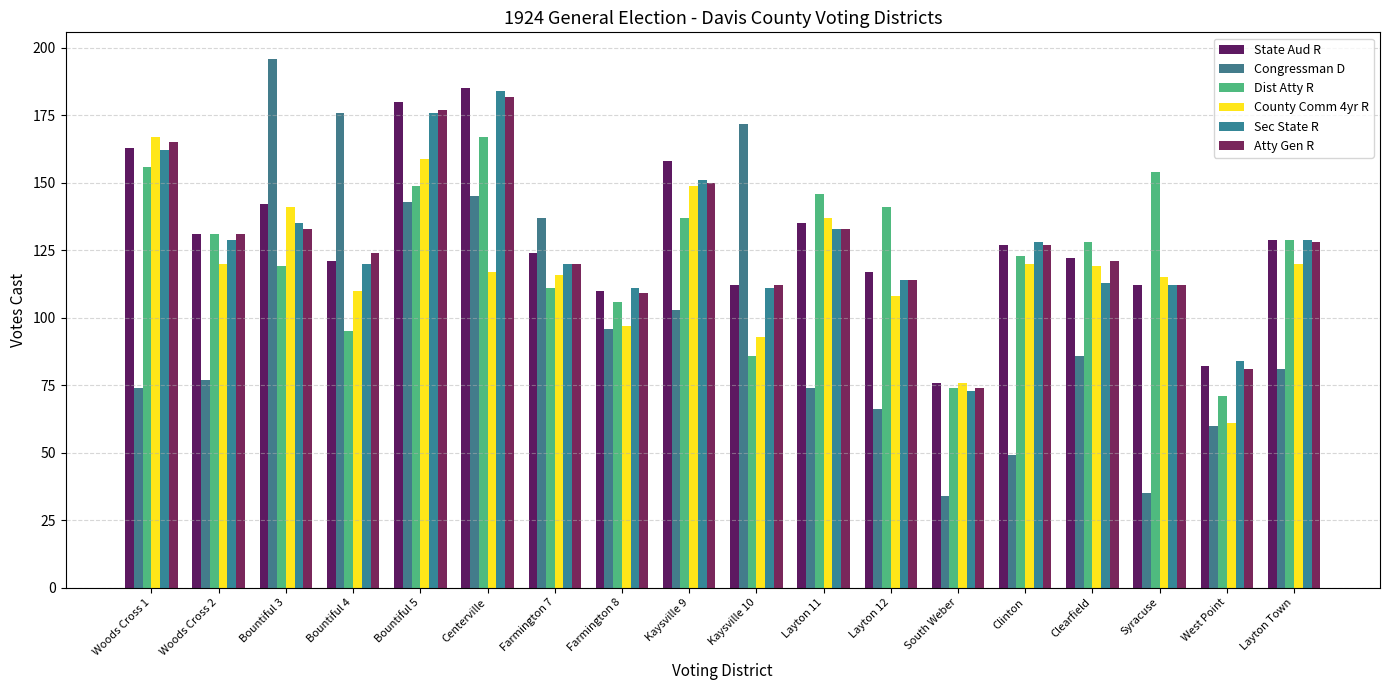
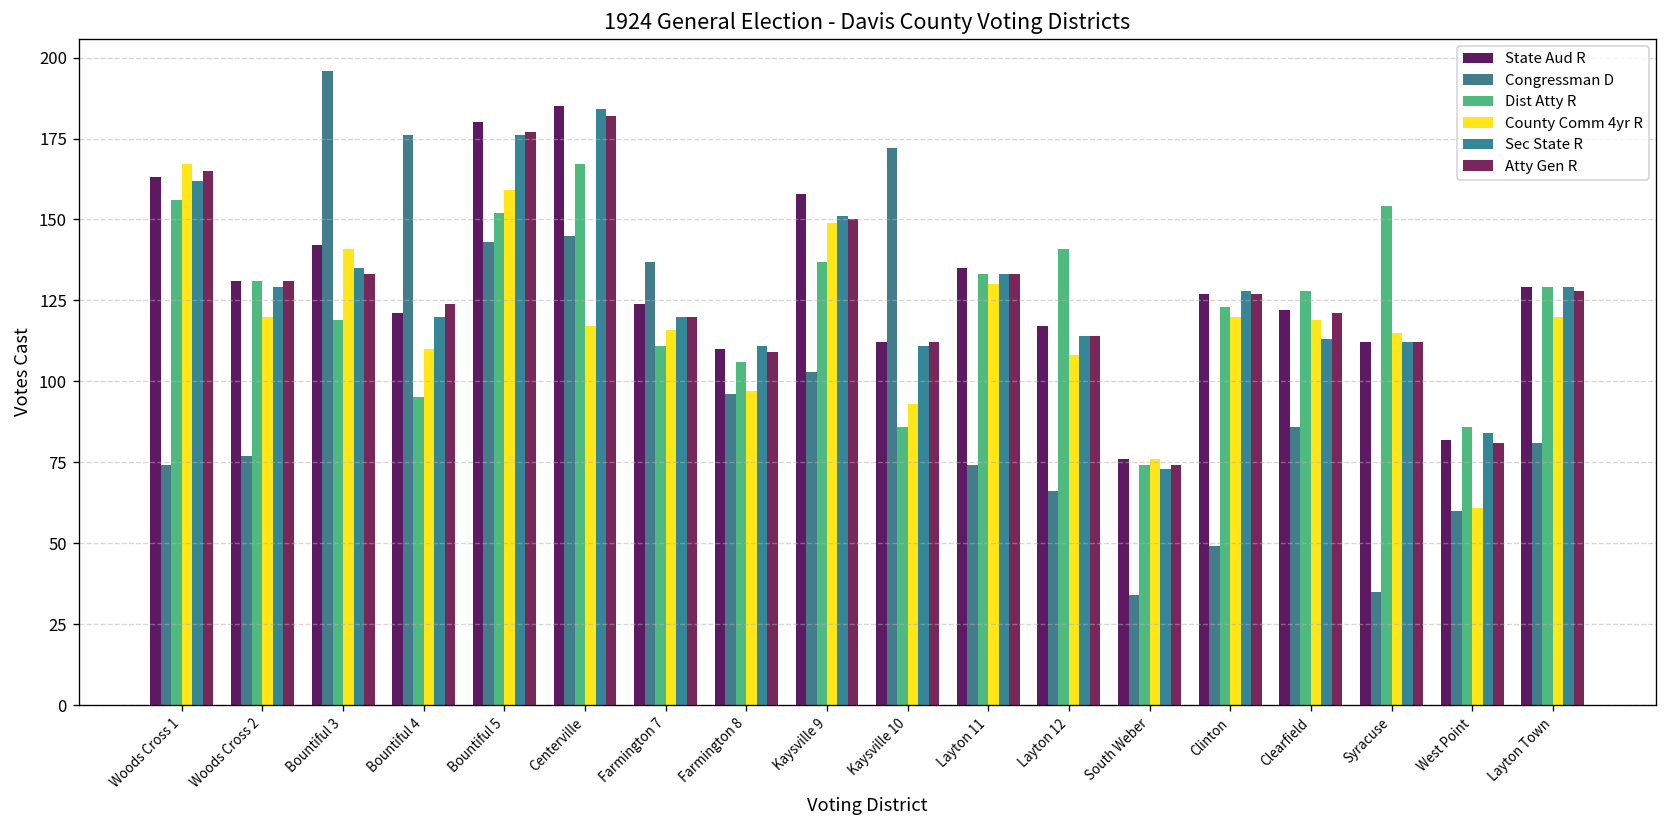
Dist Atty R, Bountiful 5: 149 -> 152
Dist Atty R, Layton 11: 146 -> 133
County Comm 4yr R, Layton 11: 137 -> 130
Dist Atty R, West Point: 71 -> 86
